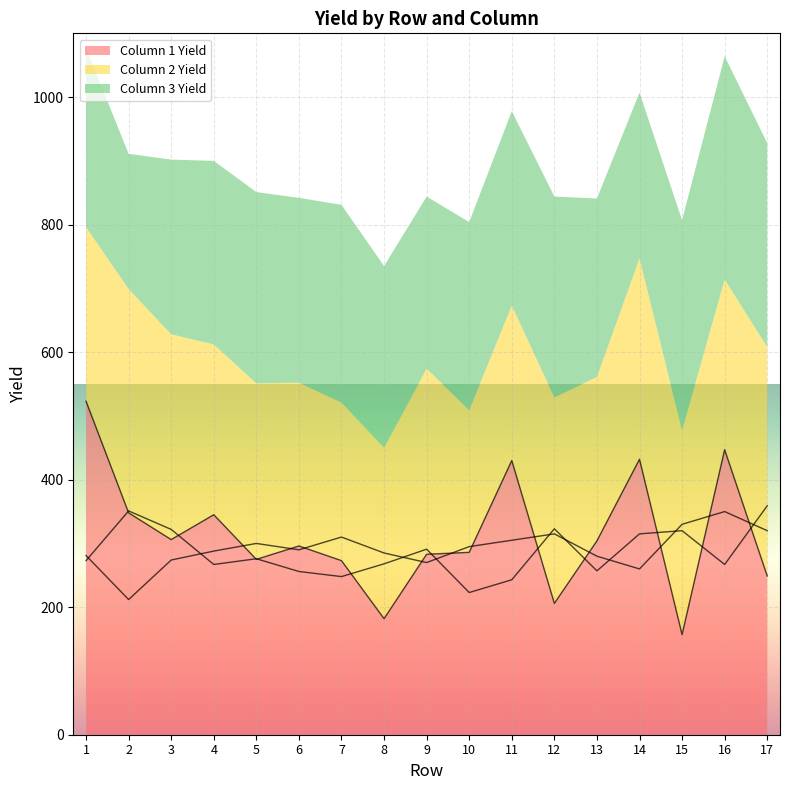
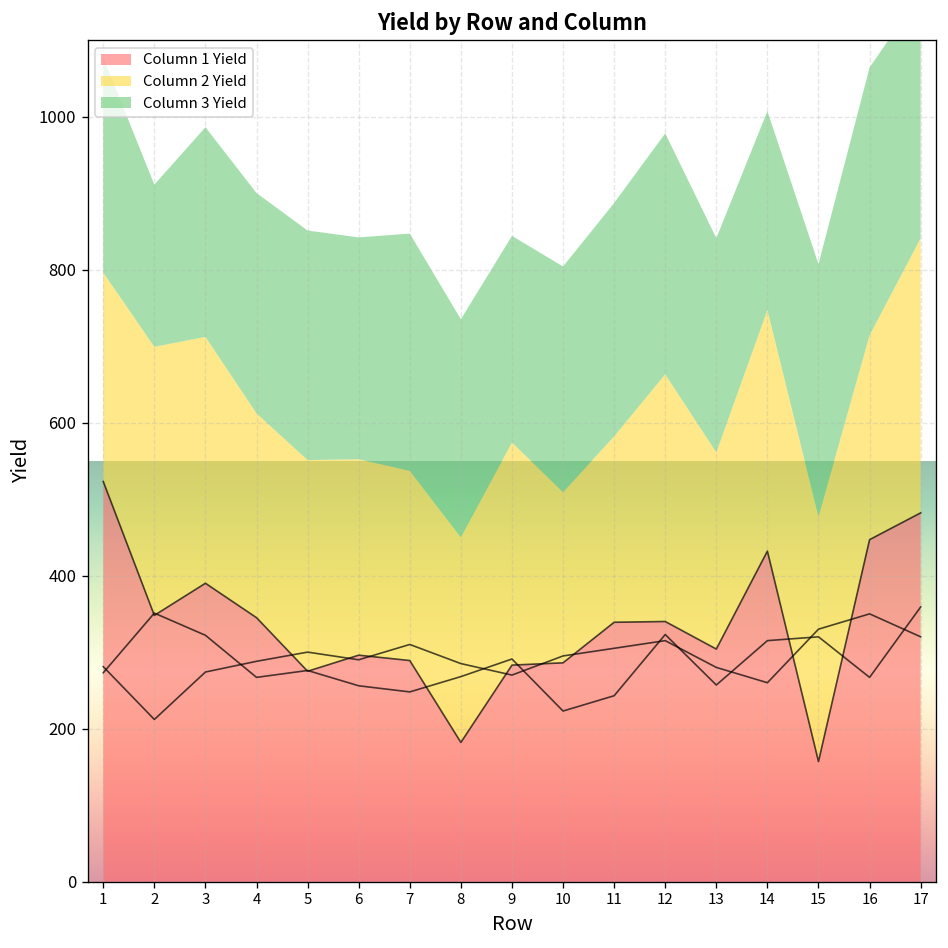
Column 1 Yield, 3: 310 -> 390
Column 1 Yield, 7: 270 -> 290
Column 1 Yield, 11: 430 -> 340
Column 1 Yield, 12: 210 -> 340
Column 1 Yield, 17: 250 -> 480
